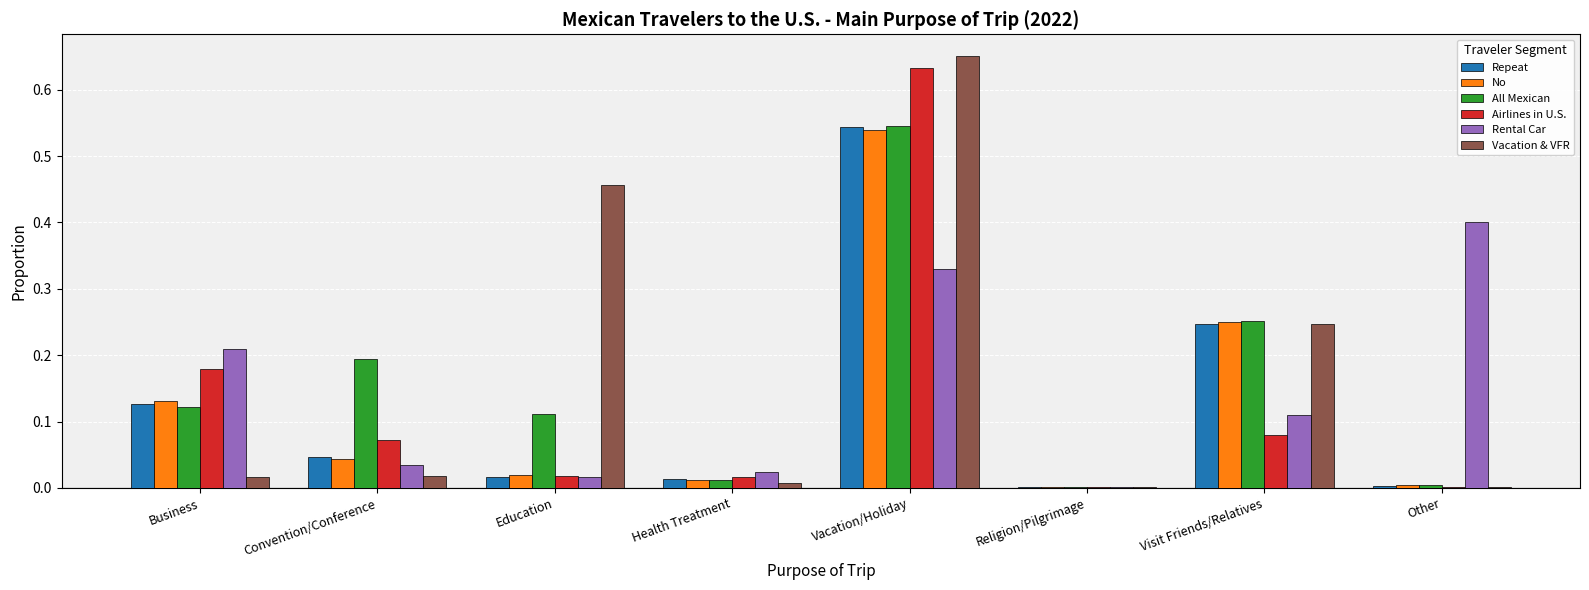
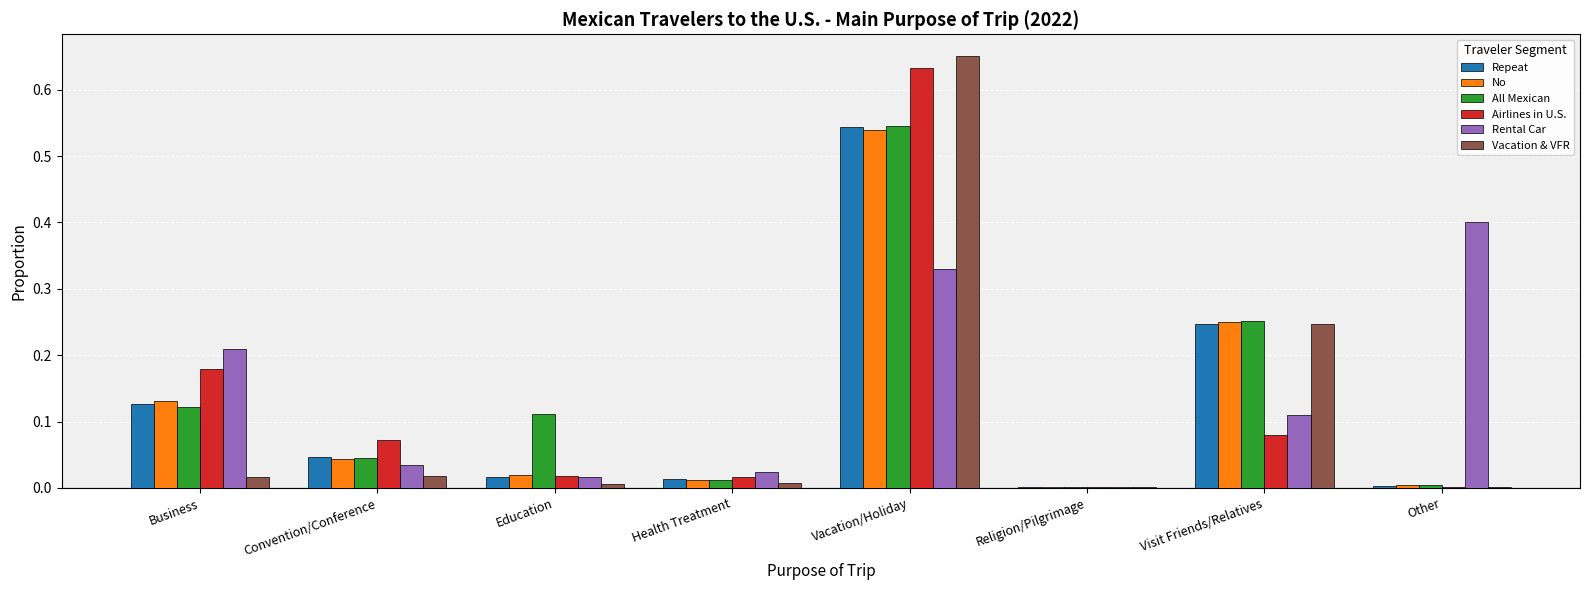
All Mexican, Convention/Conference: 0.20 -> 0.05
Vacation & VFR, Education: 0.46 -> 0.01
